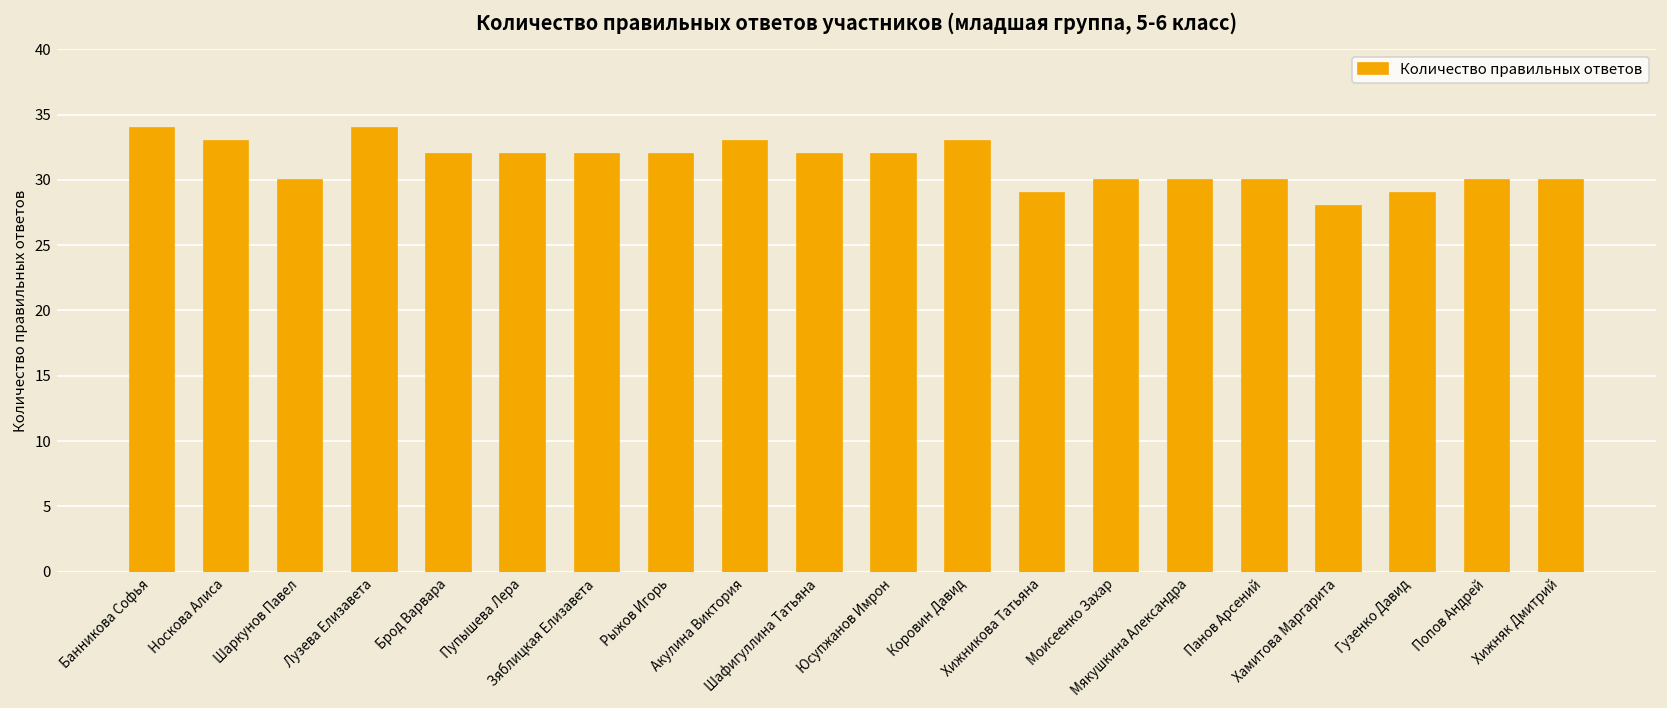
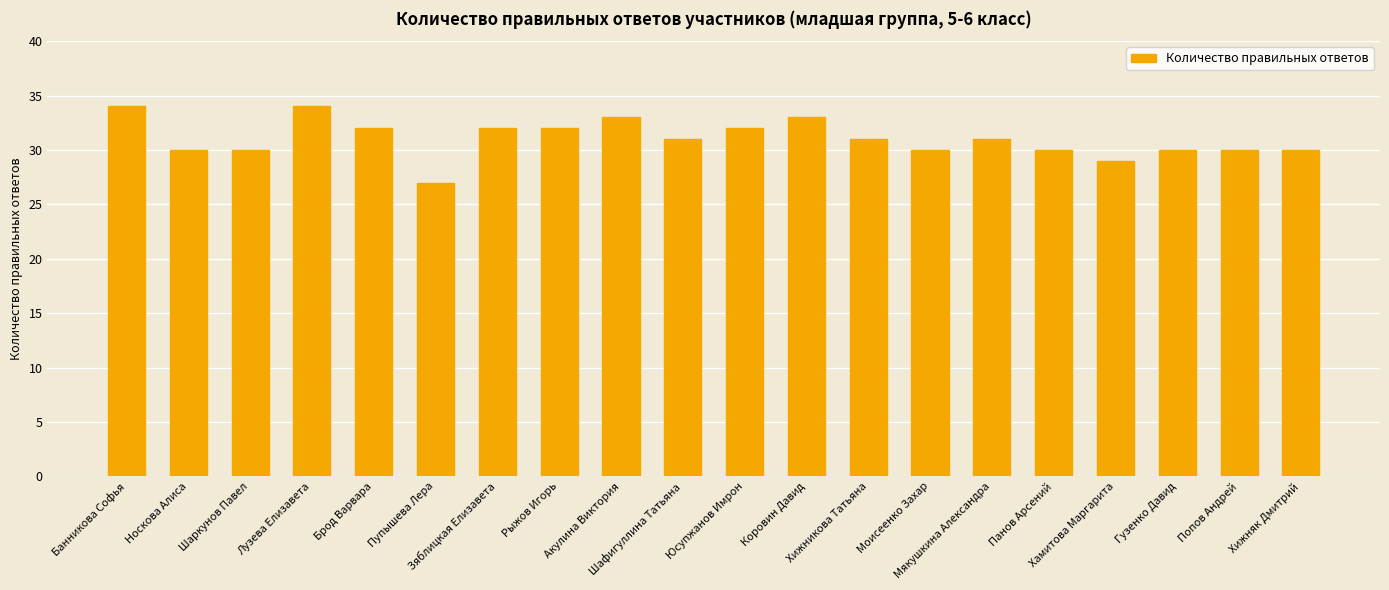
Носкова Алиса: 33 -> 30
Пупышева Лера: 32 -> 27
Шафигуллина Татьяна: 32 -> 31
Хижникова Татьяна: 29 -> 31
Мякушкина Александра: 30 -> 31
Хамитова Маргарита: 28 -> 29
Гузенко Давид: 29 -> 30
